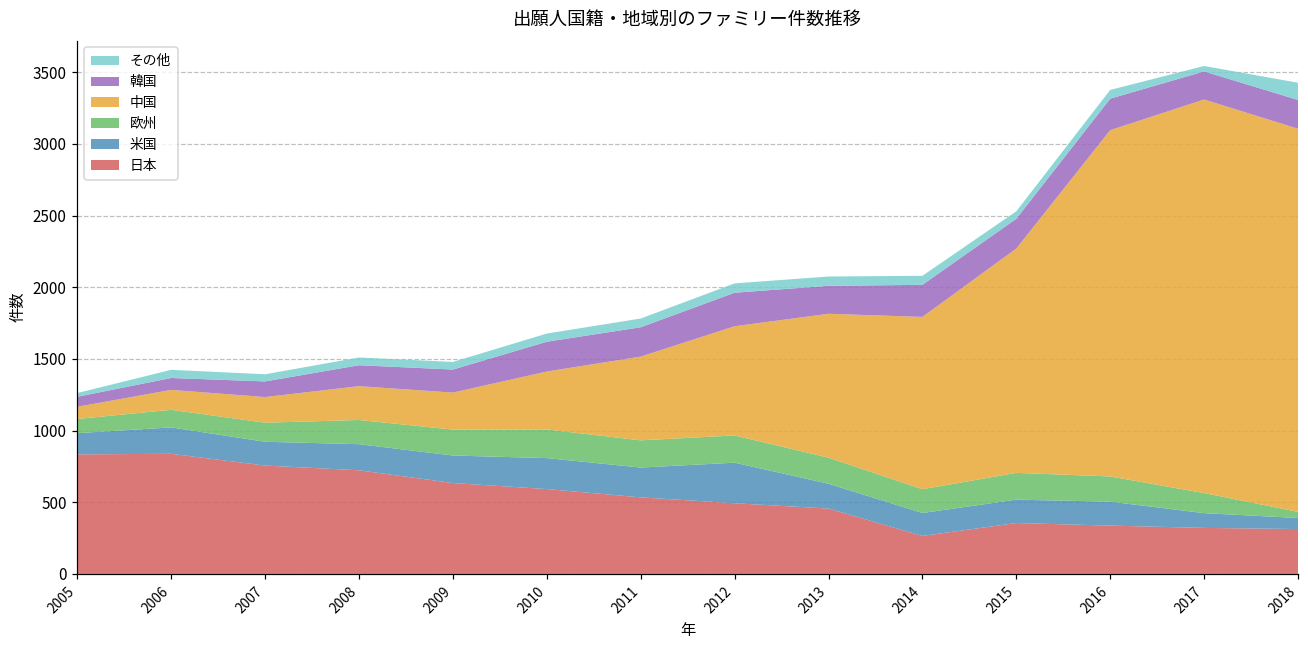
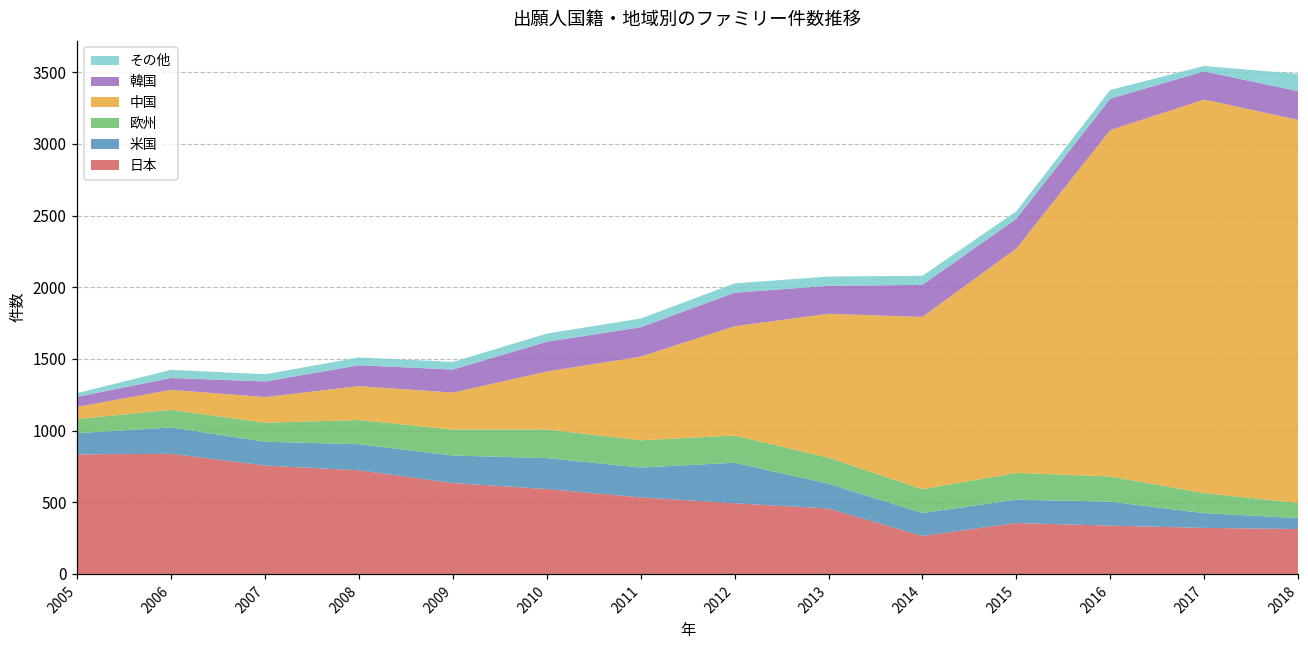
欧州, 2018: 40 -> 110
